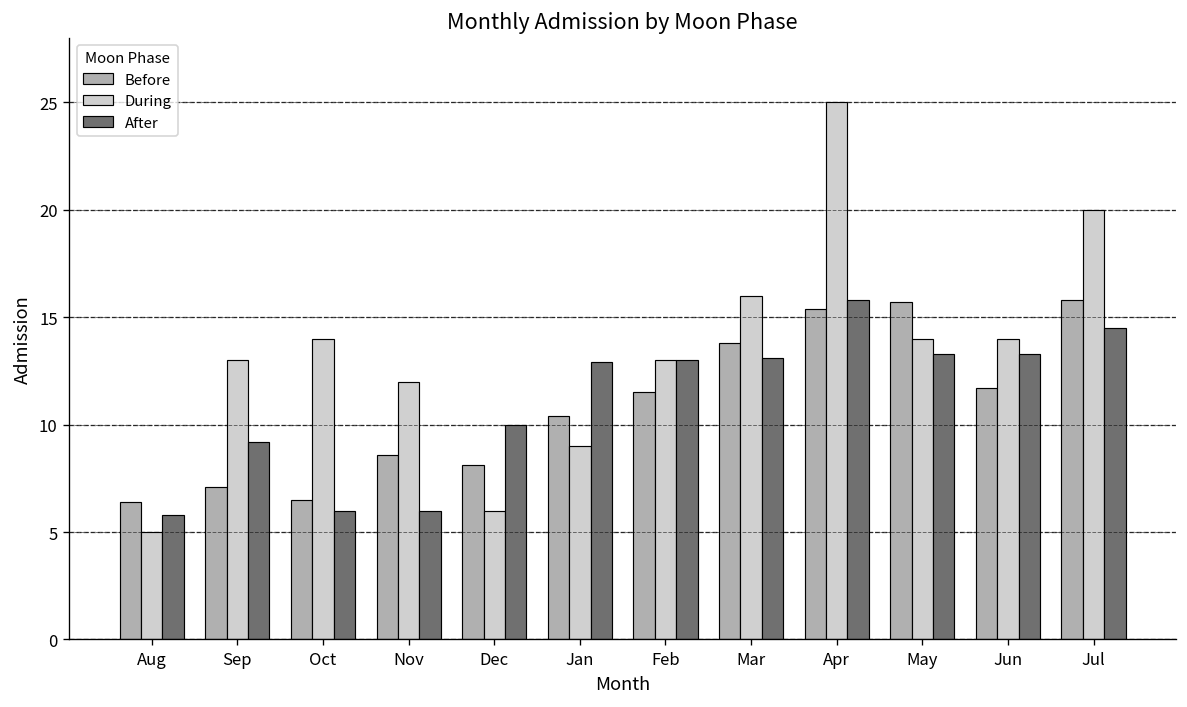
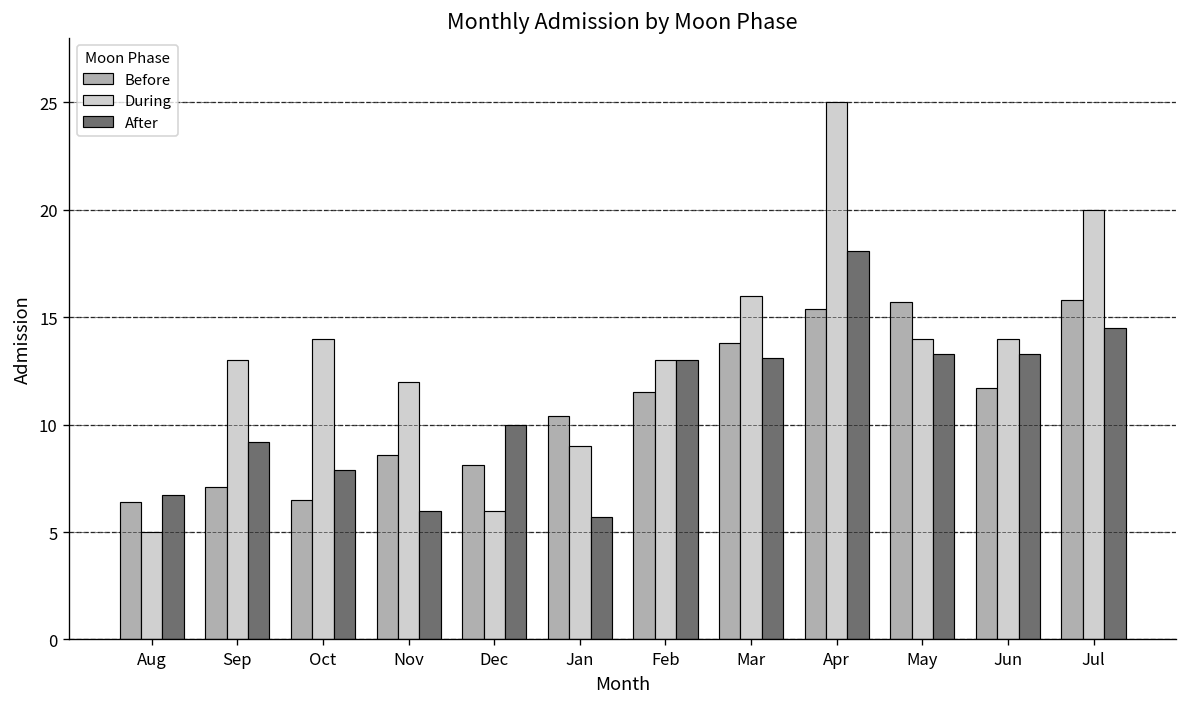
After, Aug: 5.8 -> 6.7
After, Oct: 6.0 -> 7.9
After, Jan: 12.9 -> 5.7
After, Apr: 15.8 -> 18.1
